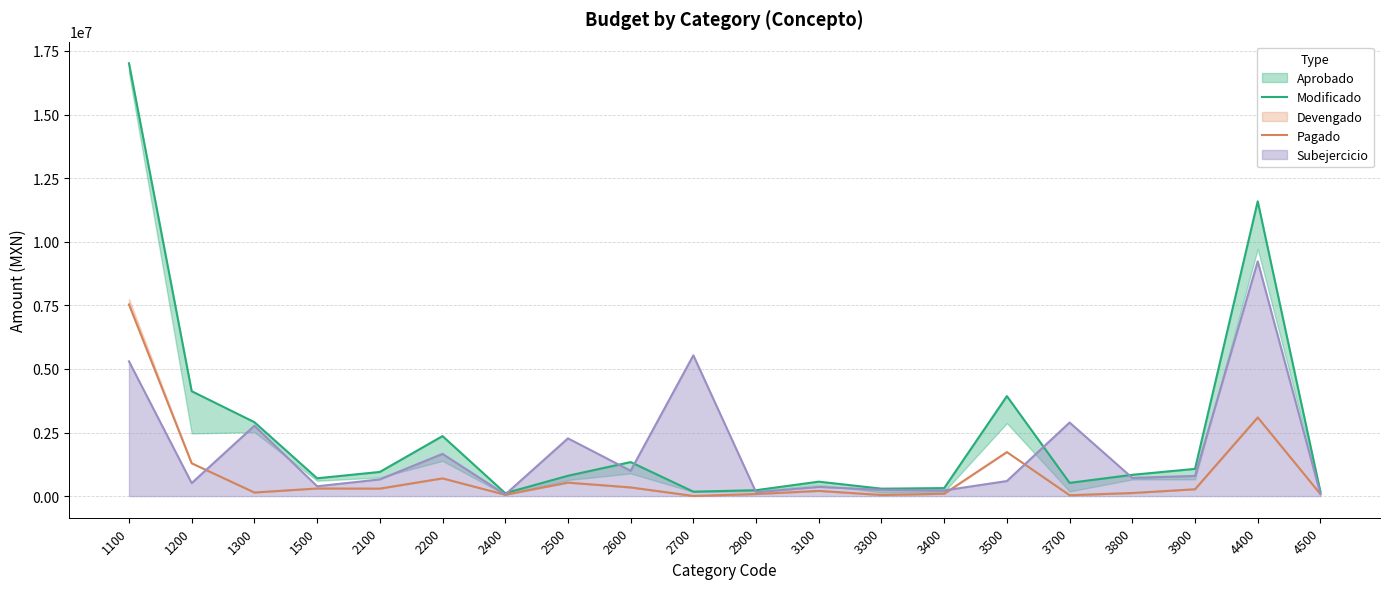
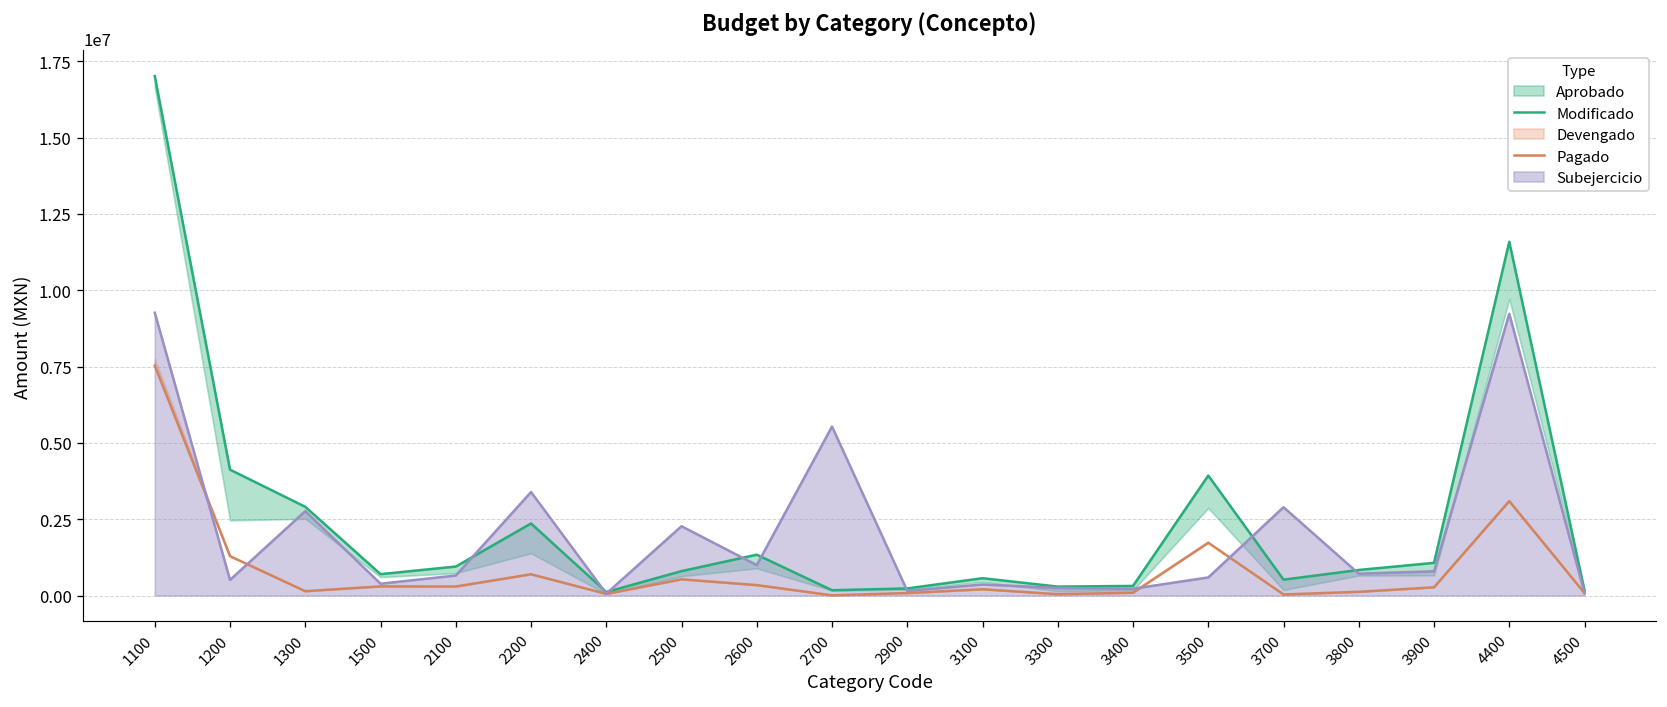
Subejercicio, 1100: 5300000 -> 9300000
Subejercicio, 2200: 1700000 -> 3400000
